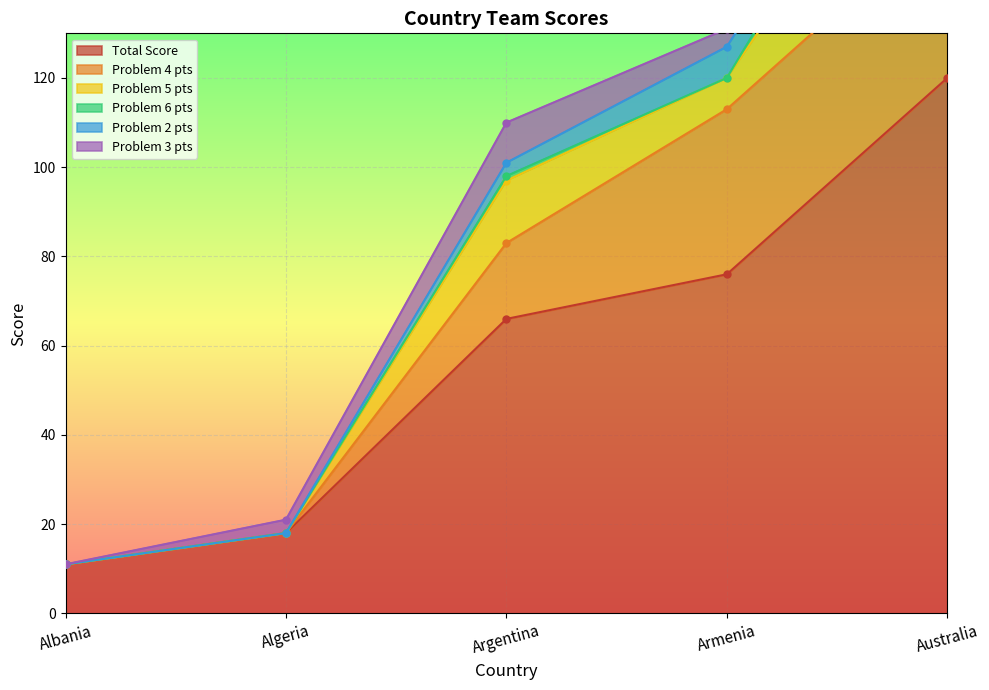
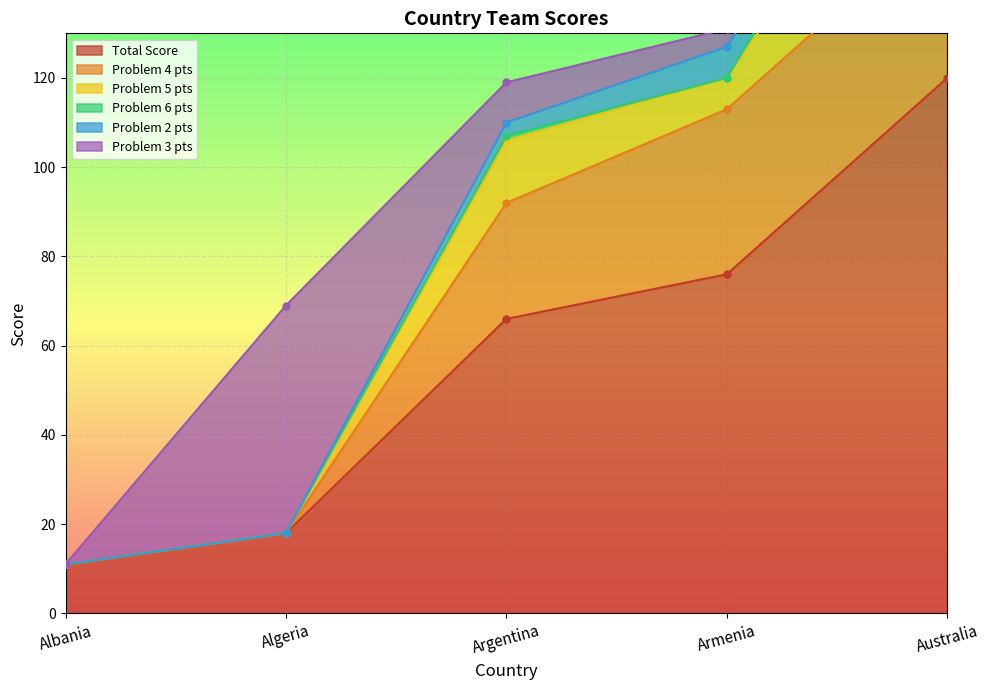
Problem 3 pts, Algeria: 3 -> 51
Problem 4 pts, Argentina: 17 -> 26
